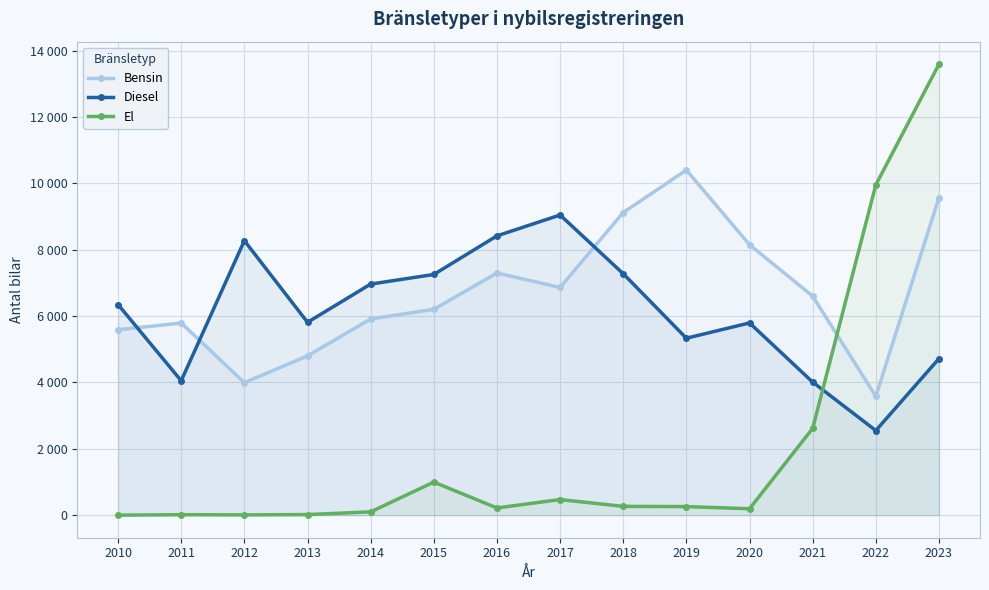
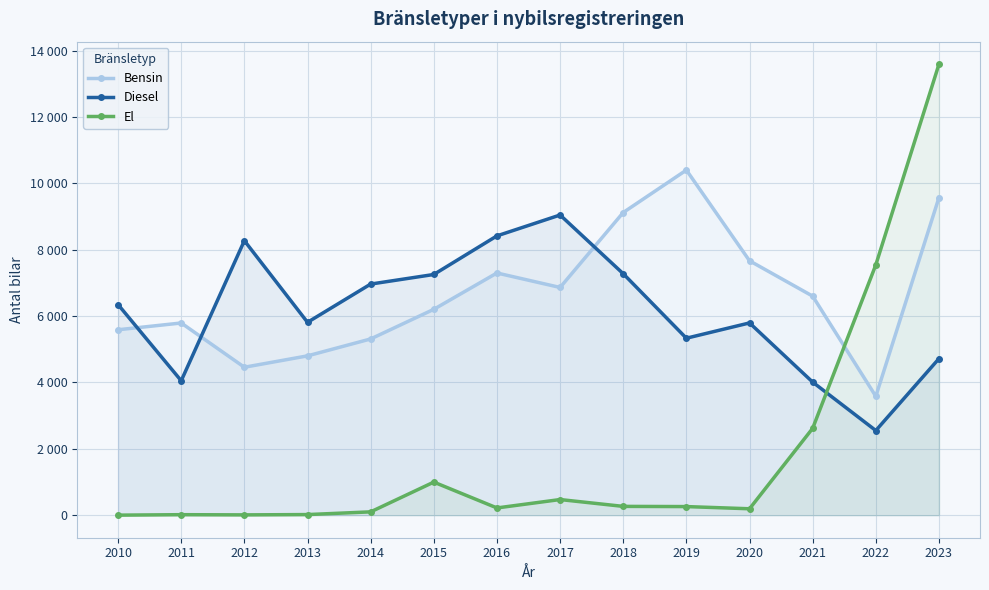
Bensin, 2012: 4000 -> 4500
Bensin, 2014: 5900 -> 5300
Bensin, 2020: 8200 -> 7700
El, 2022: 10000 -> 7500
